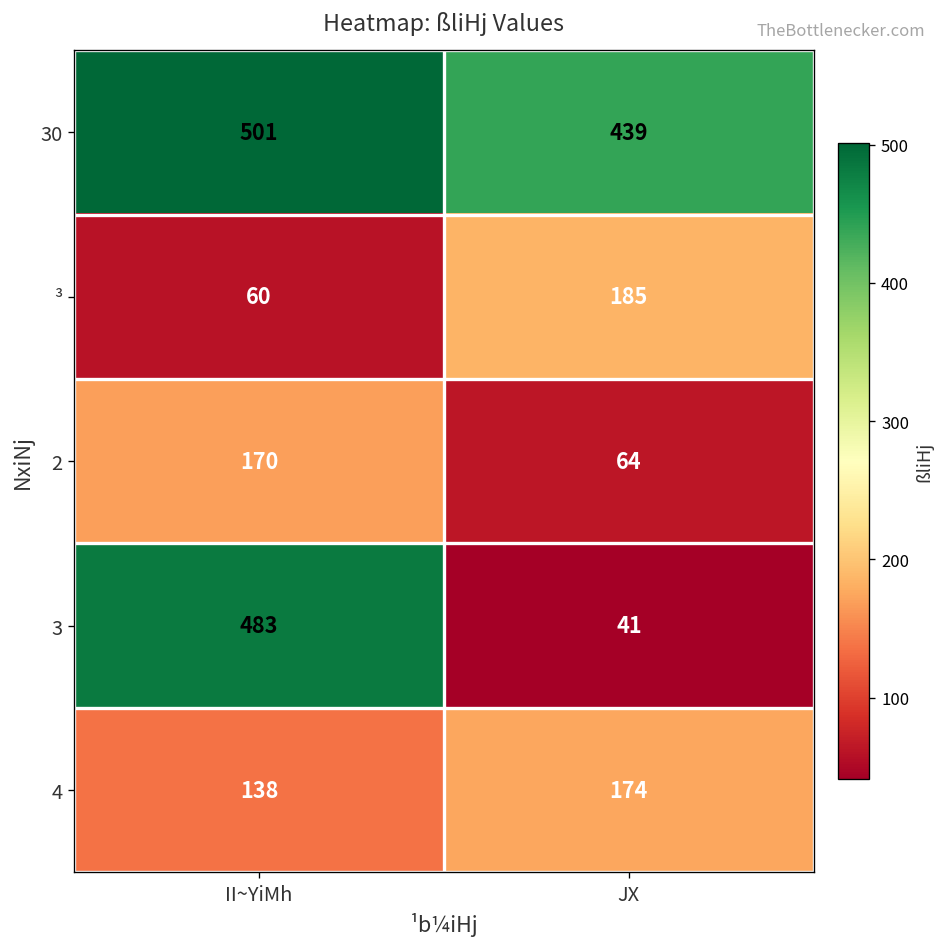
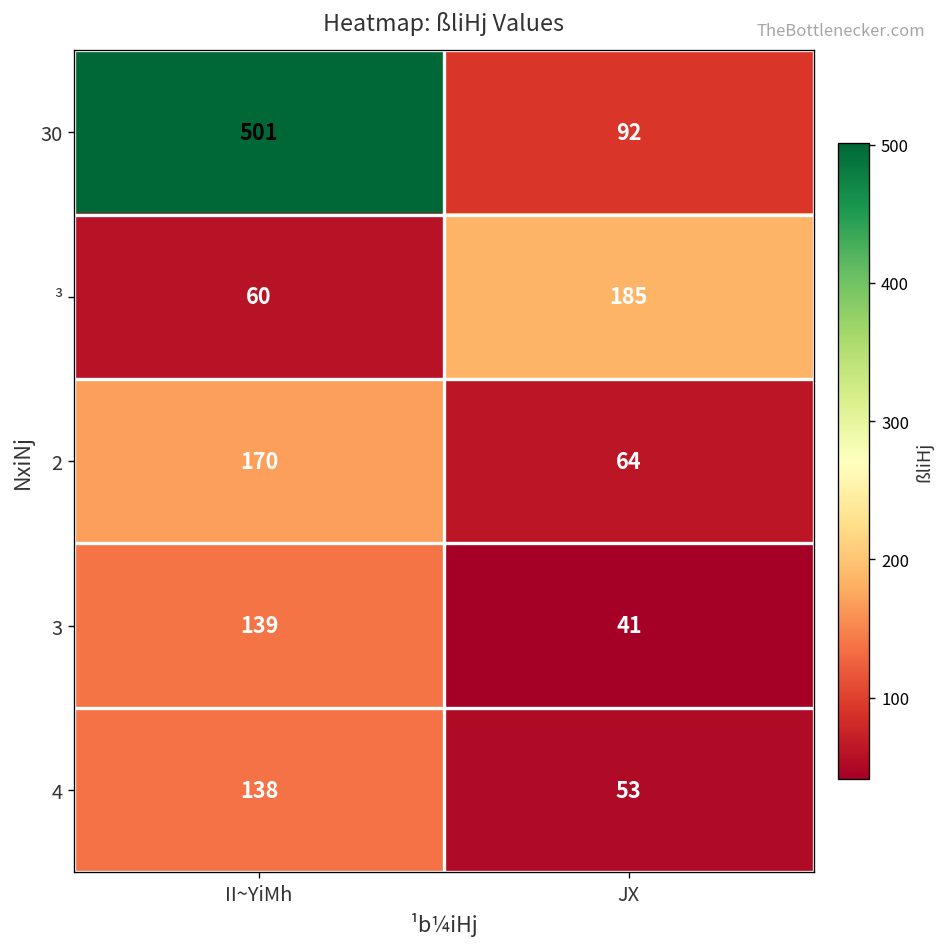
30, JX: 439 -> 92
3, II~YiMh: 483 -> 139
4, JX: 174 -> 53
